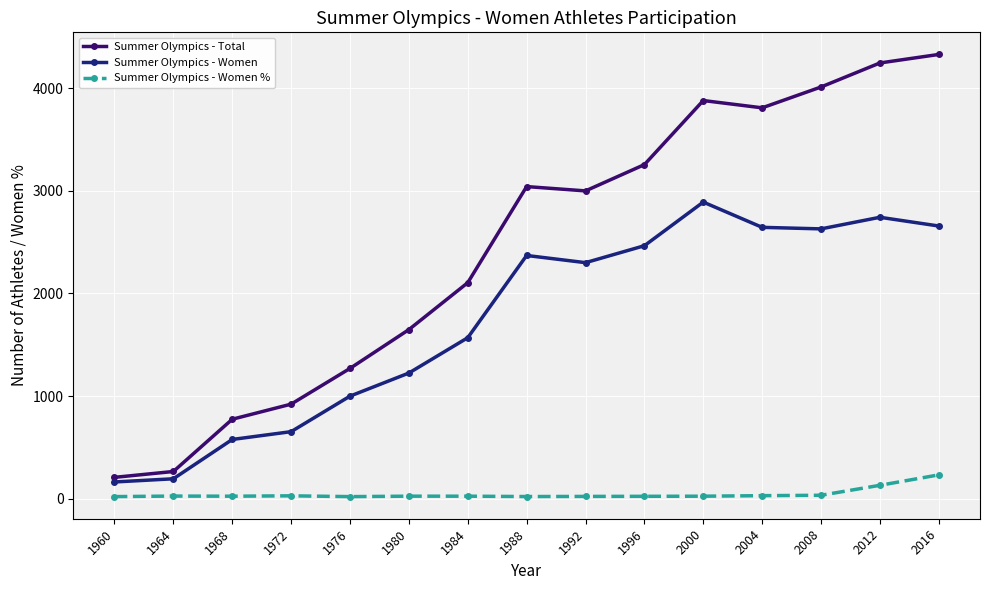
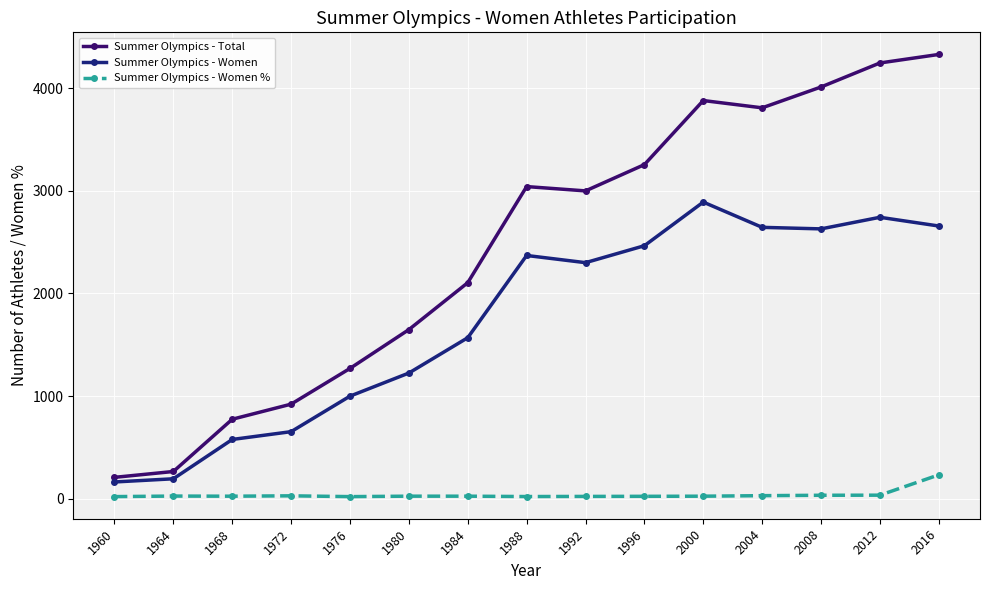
Summer Olympics - Women %, 2012: 130 -> 40
